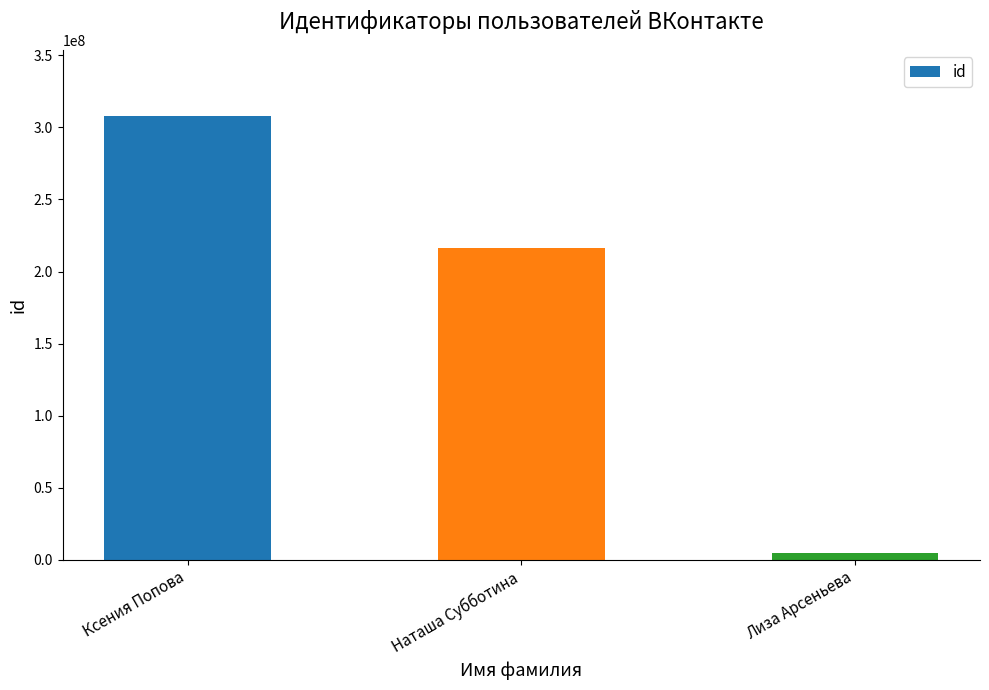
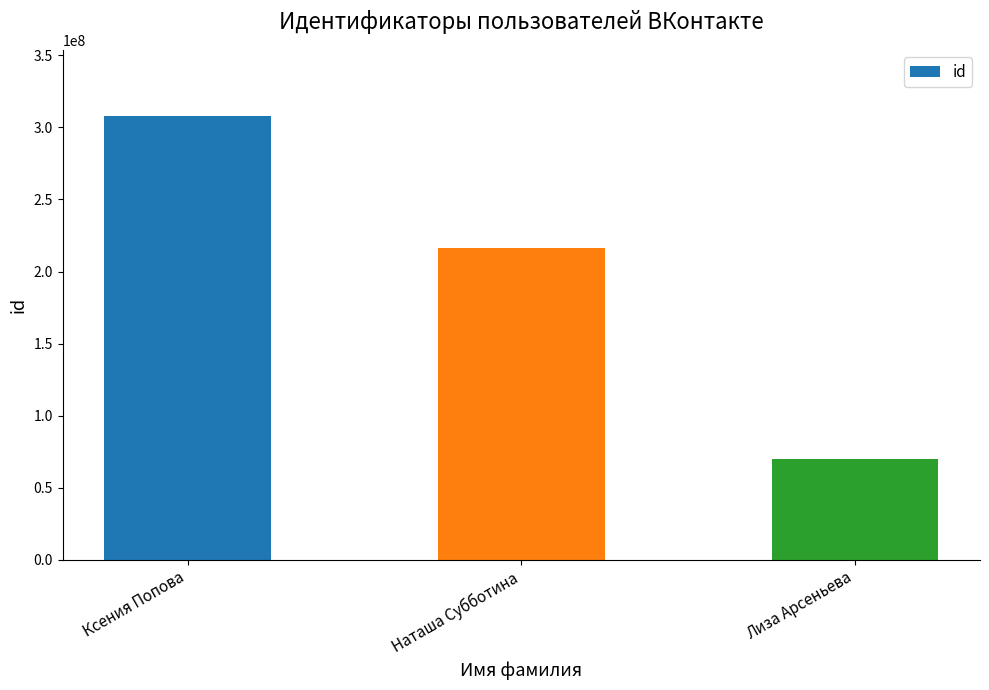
Лиза Арсеньева: 4000000 -> 70000000
